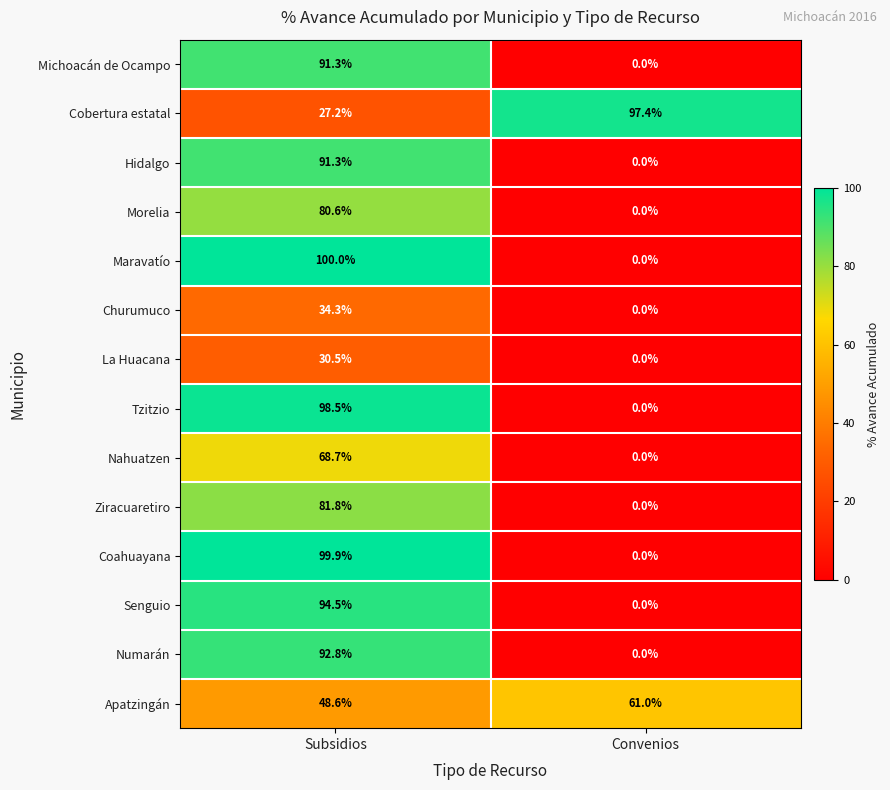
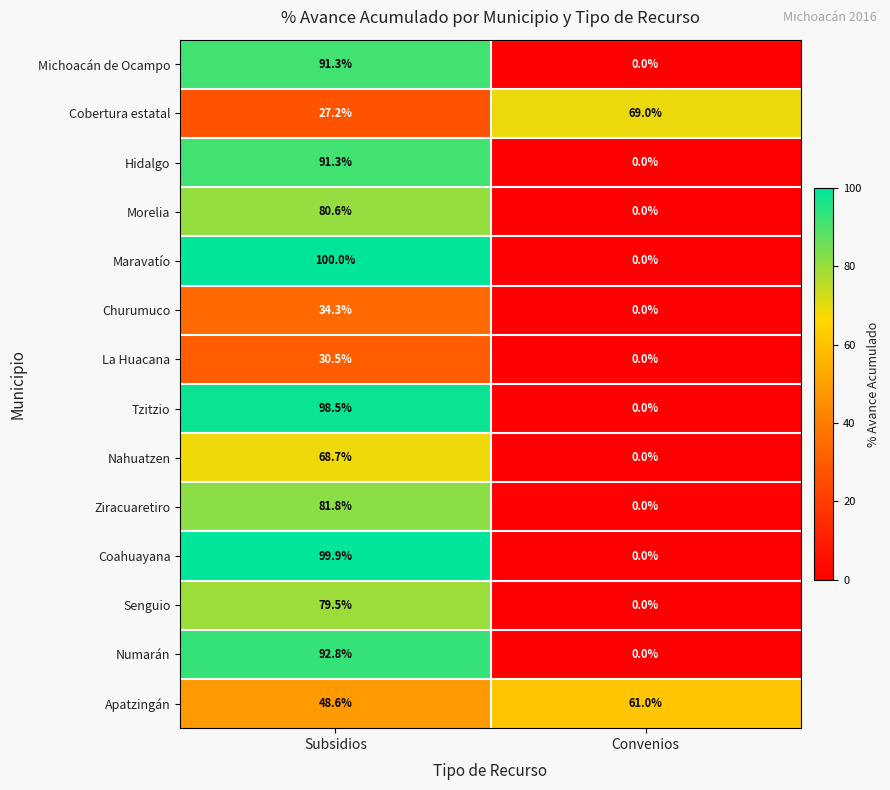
Cobertura estatal, Convenios: 97.4% -> 69.0%
Senguio, Subsidios: 94.5% -> 79.5%
